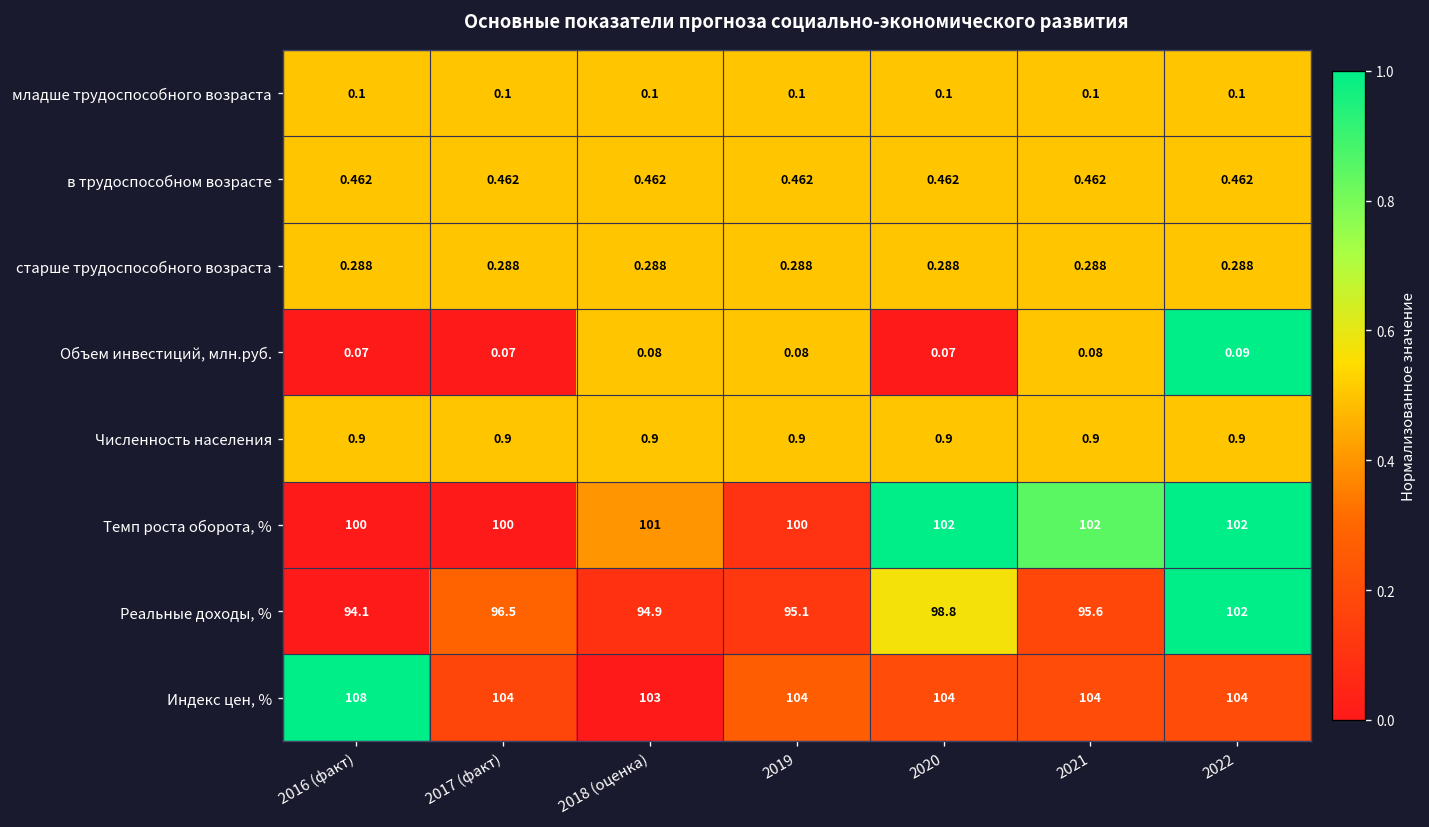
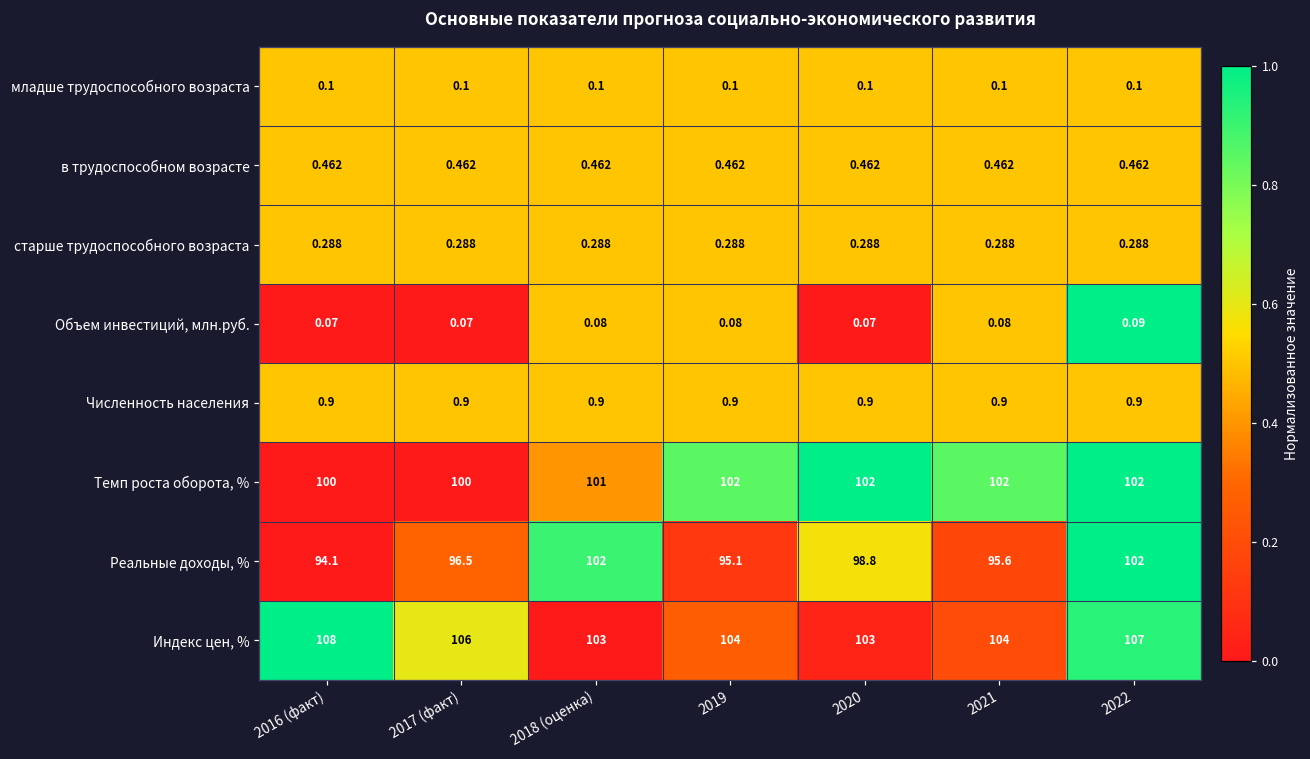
Темп роста оборота, %, 2019: 100 -> 102
Реальные доходы, %, 2018 (оценка): 94.9 -> 102
Индекс цен, %, 2017 (факт): 104 -> 106
Индекс цен, %, 2020: 104 -> 103
Индекс цен, %, 2022: 104 -> 107
